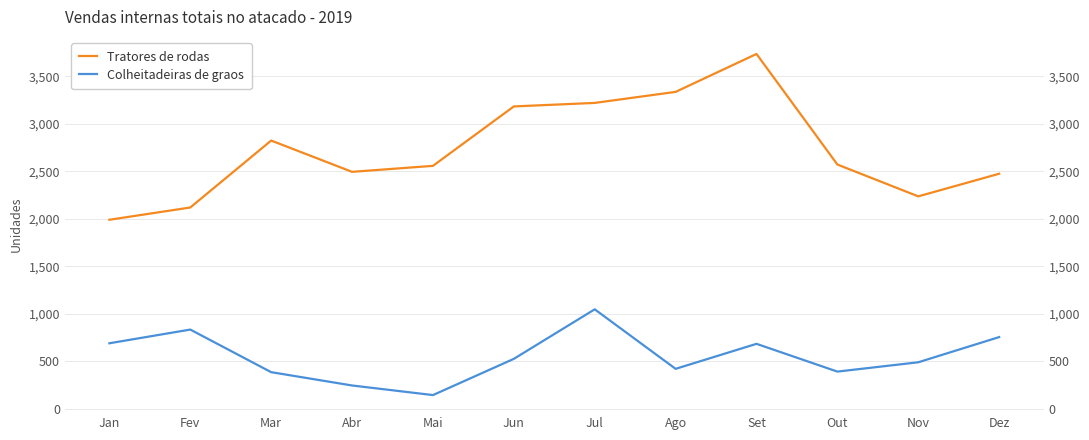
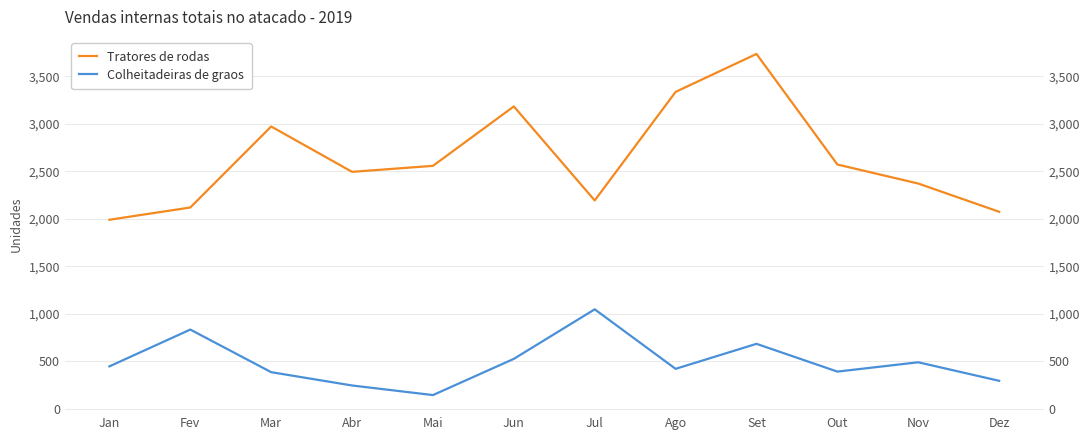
Colheitadeiras de graos, Jan: 700 -> 400
Tratores de rodas, Mar: 2,800 -> 3,000
Tratores de rodas, Jul: 3,200 -> 2,200
Tratores de rodas, Nov: 2,200 -> 2,400
Tratores de rodas, Dez: 2,500 -> 2,100
Colheitadeiras de graos, Dez: 800 -> 300
